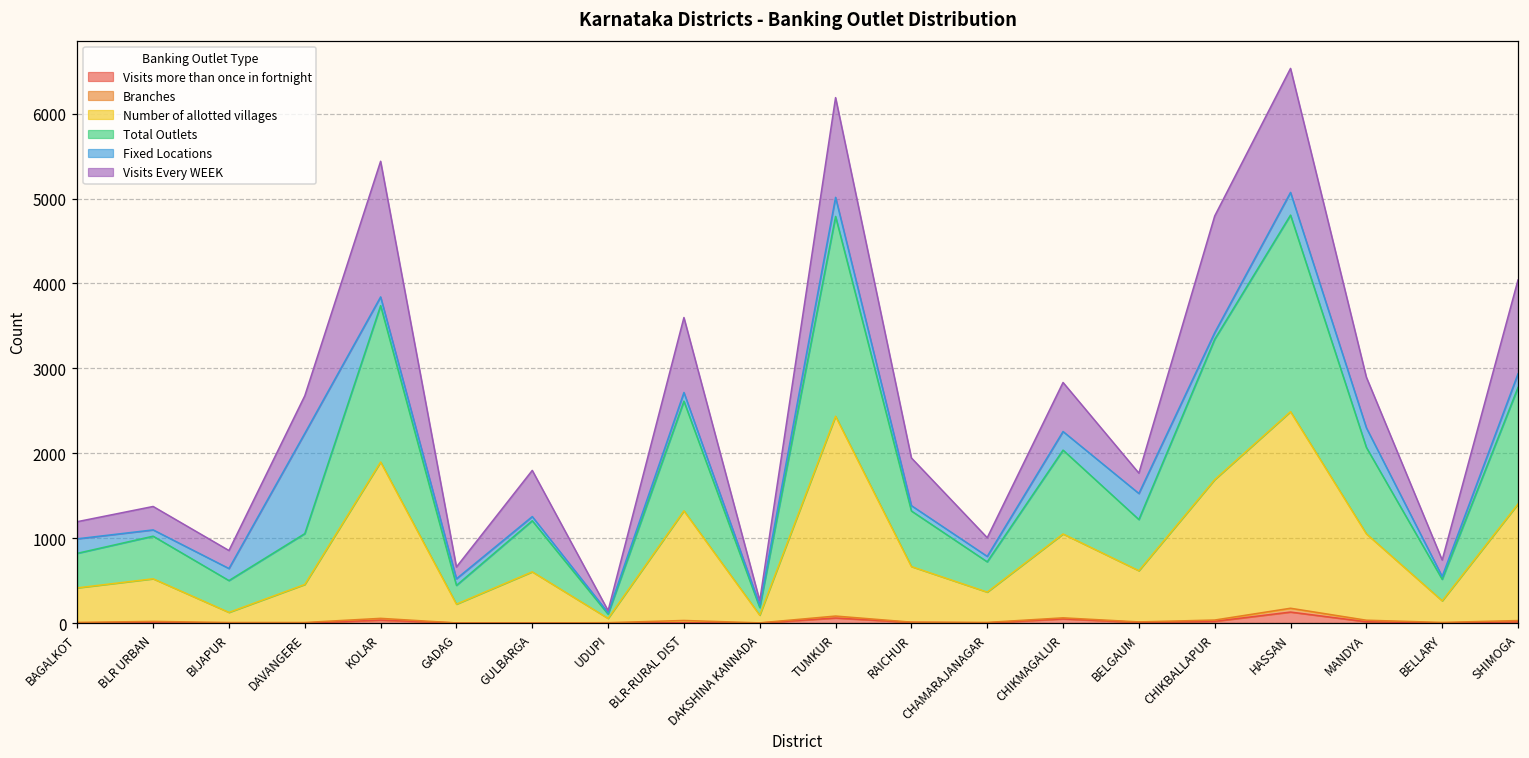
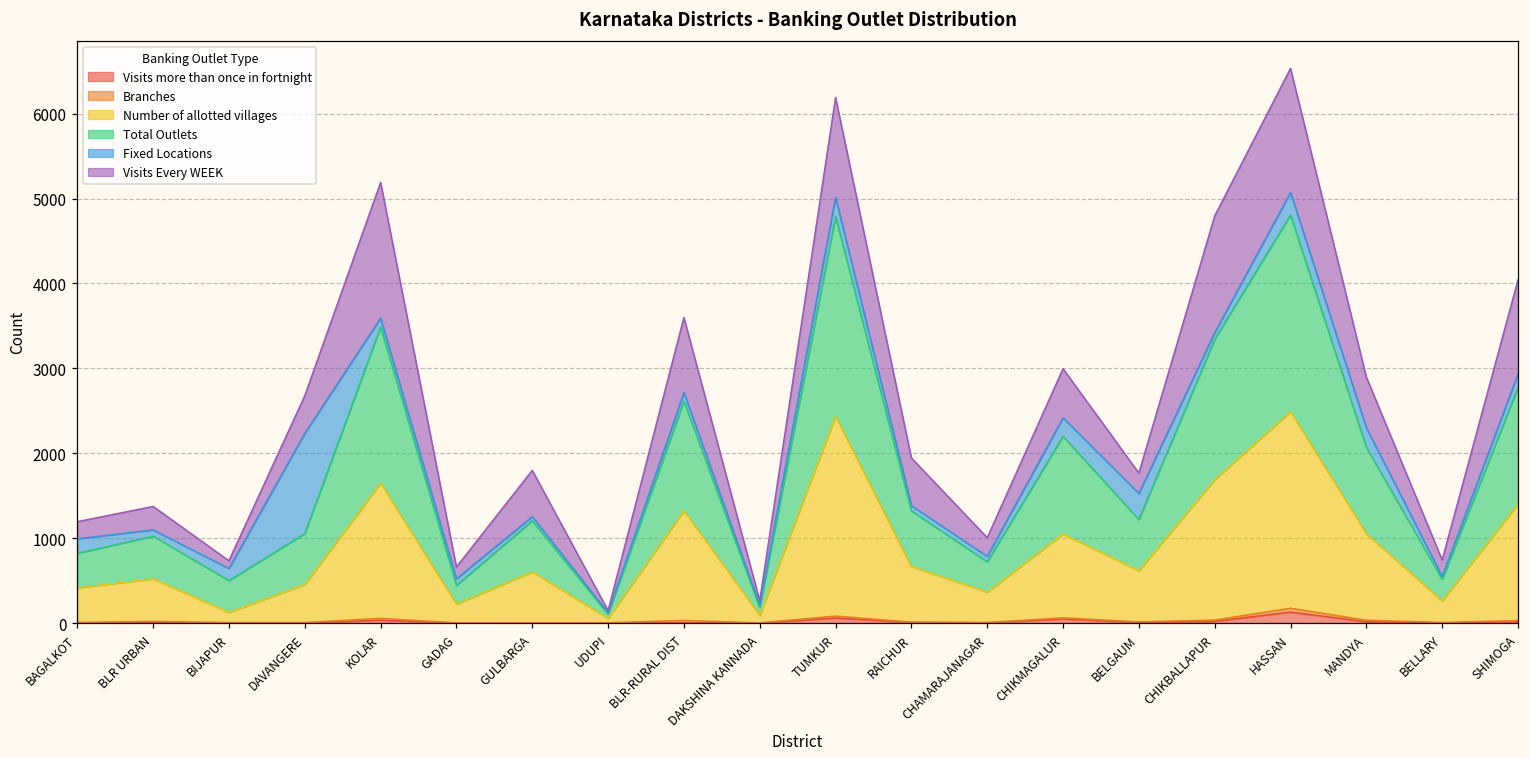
Visits Every WEEK, BIJAPUR: 200 -> 100
Number of allotted villages, KOLAR: 1800 -> 1600
Total Outlets, CHIKMAGALUR: 1000 -> 1200
